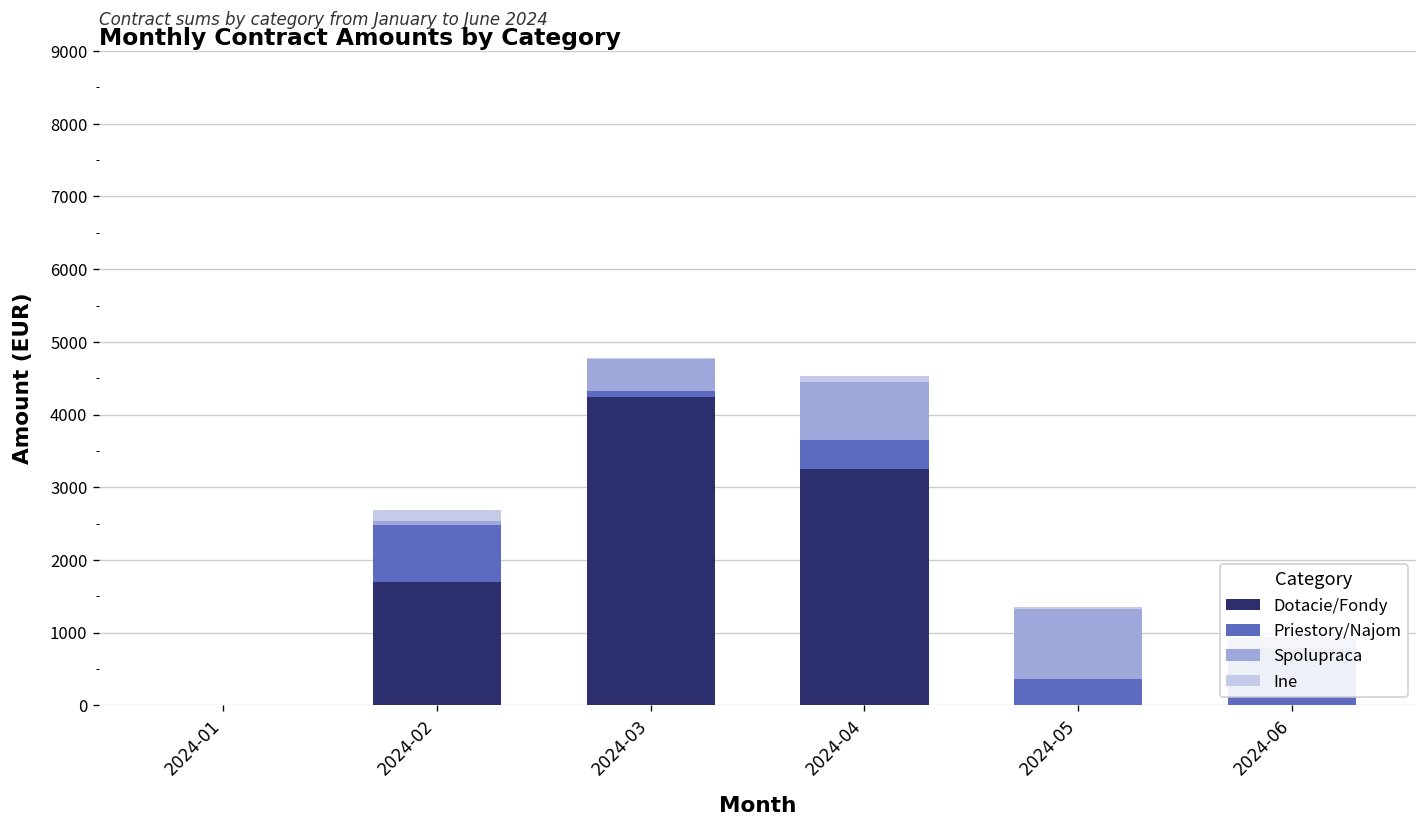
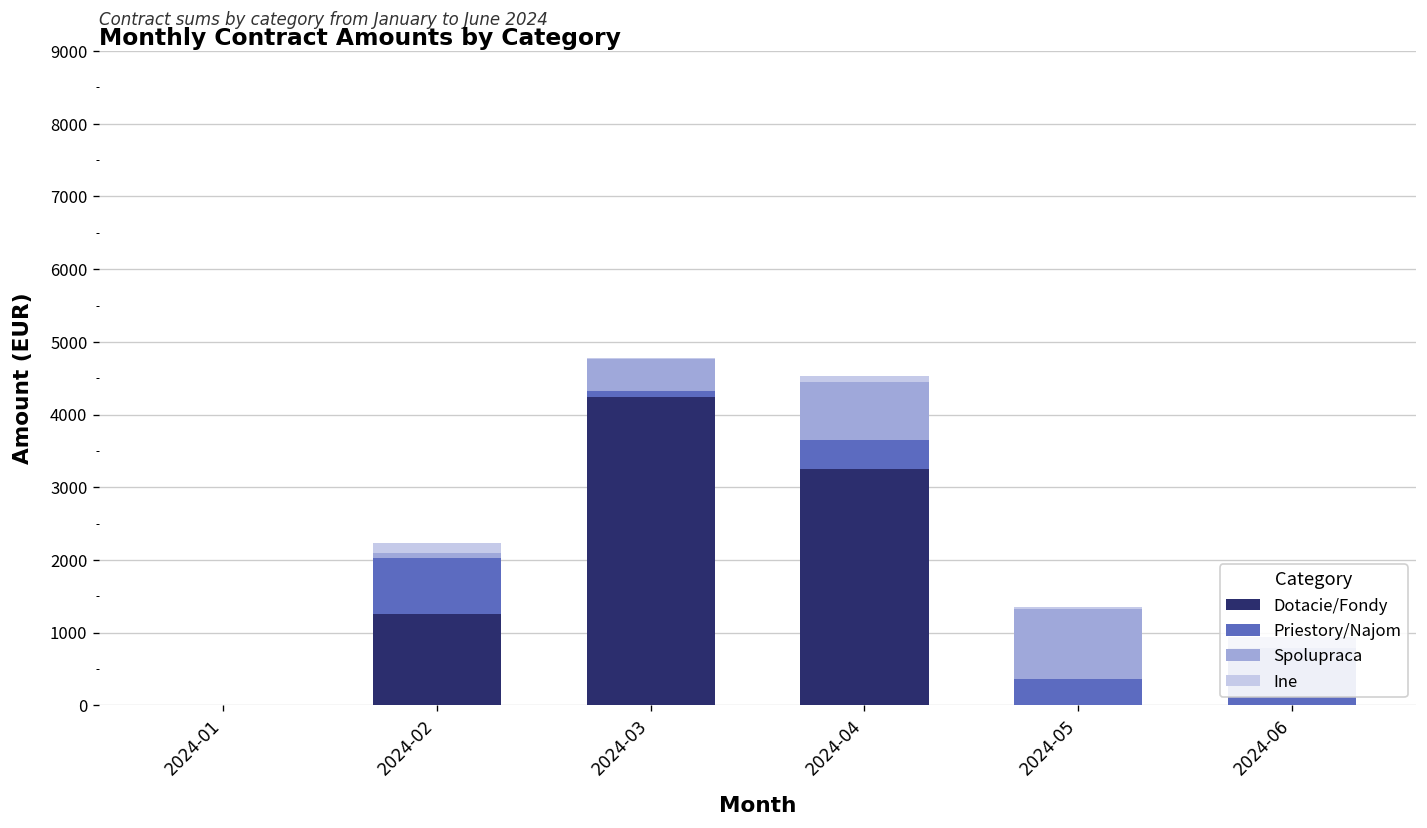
Dotacie/Fondy, 2024-02: 1700 -> 1300
